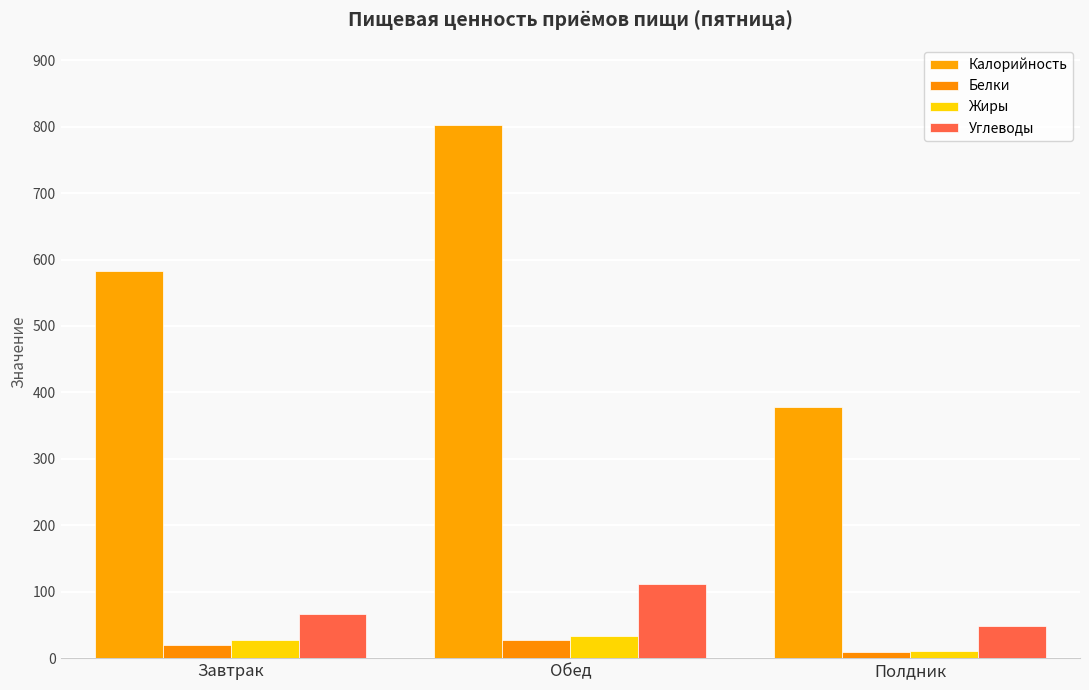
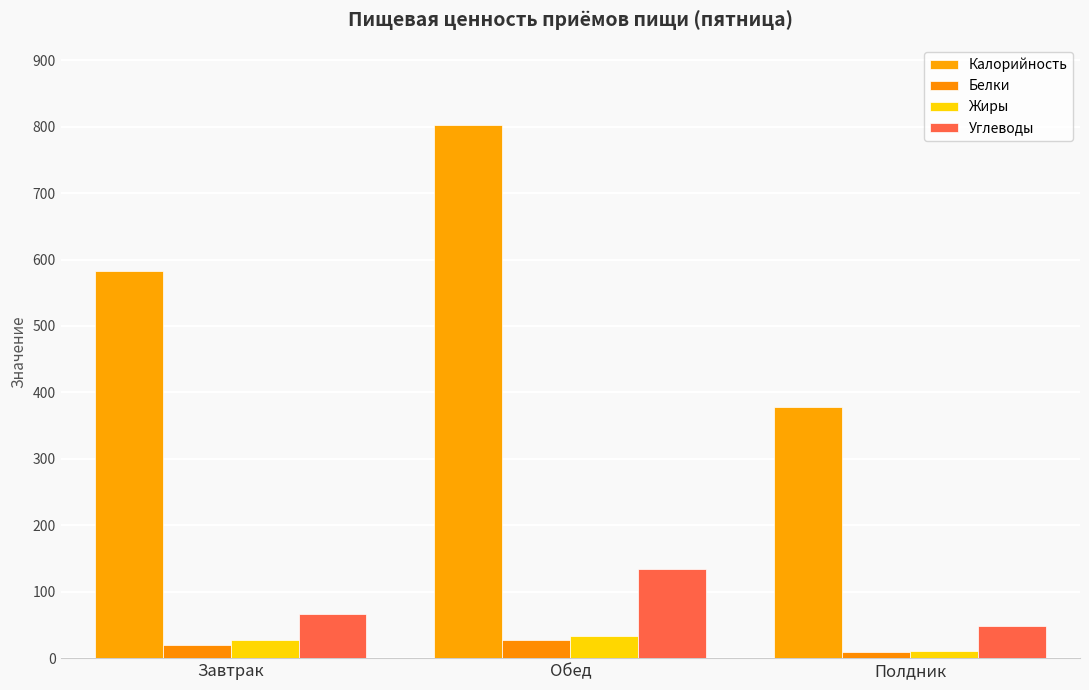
Углеводы, Обед: 110 -> 130
